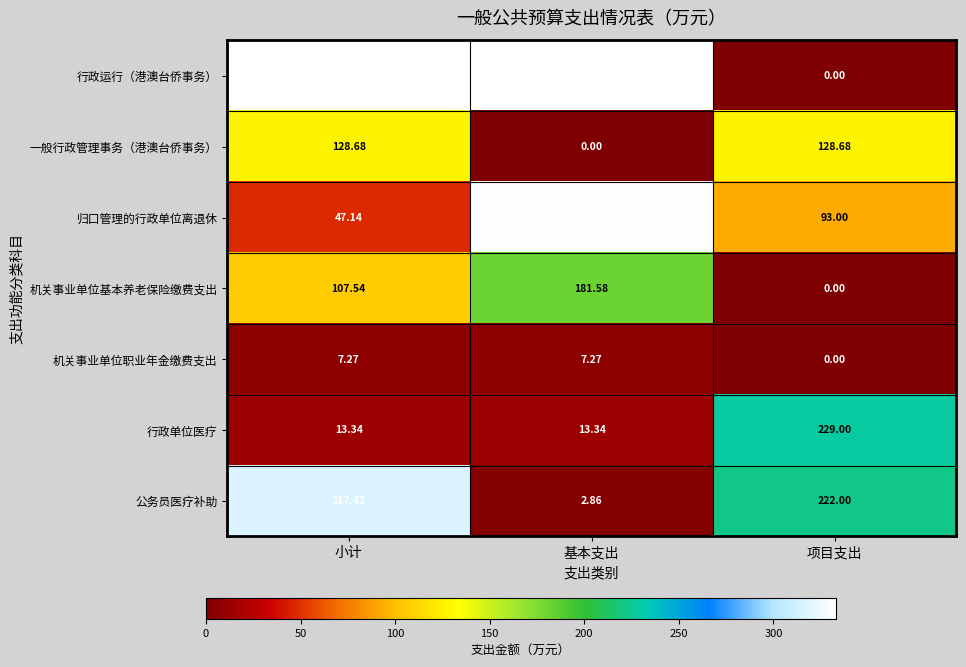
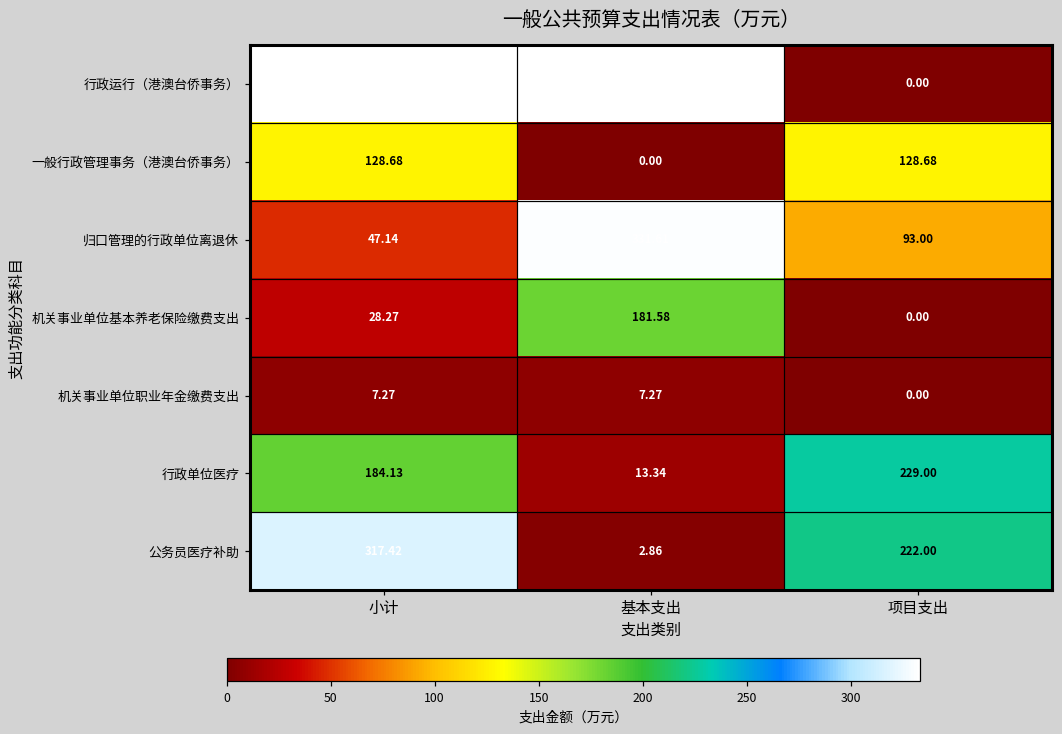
机关事业单位基本养老保险缴费支出, 小计: 107.54 -> 28.27
行政单位医疗, 小计: 13.34 -> 184.13
